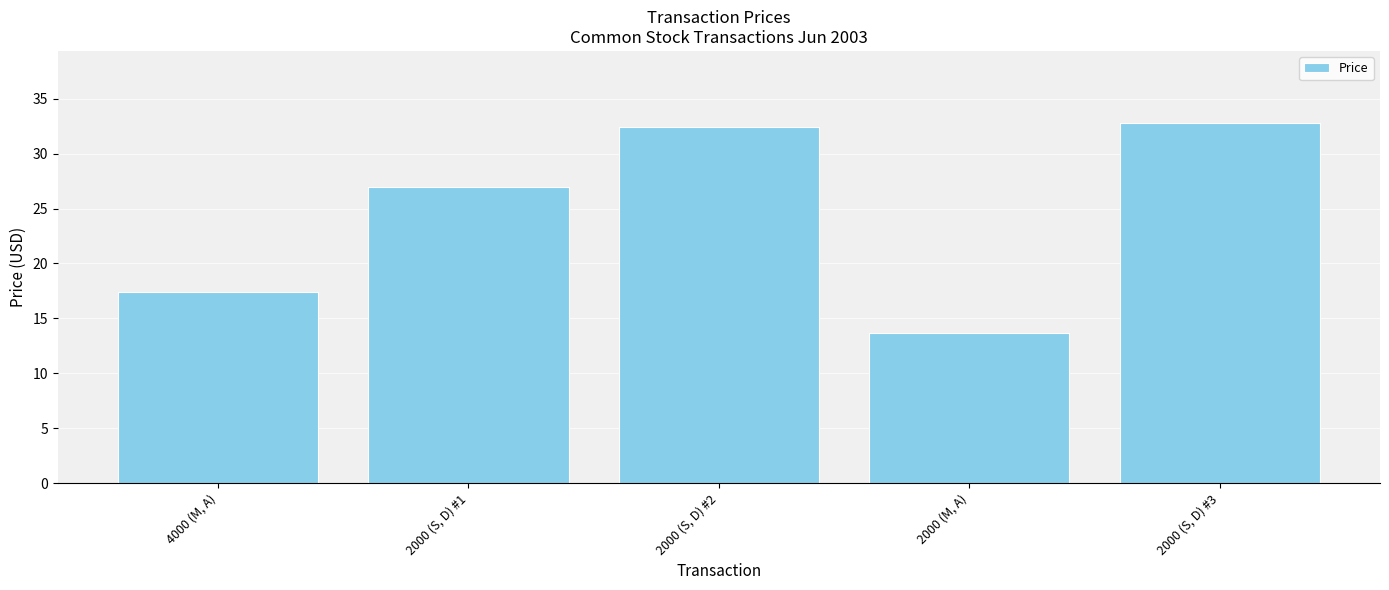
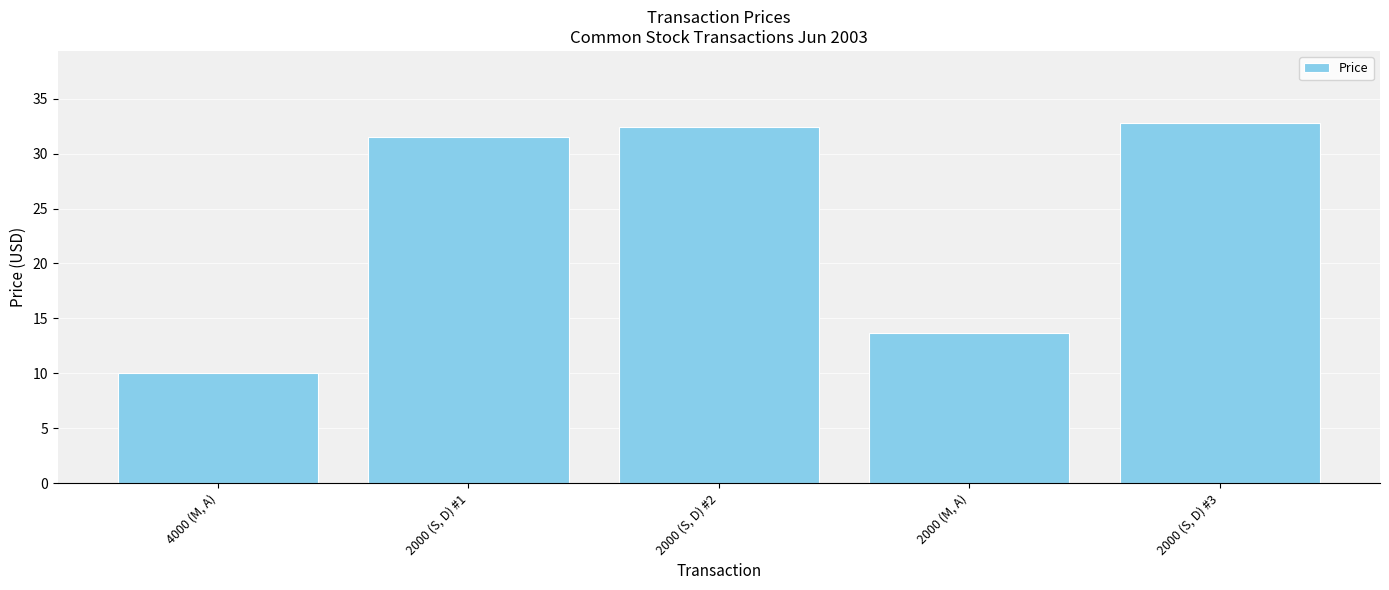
4000 (M, A): 17.4 -> 10.0
2000 (S, D) #1: 27.0 -> 31.6
